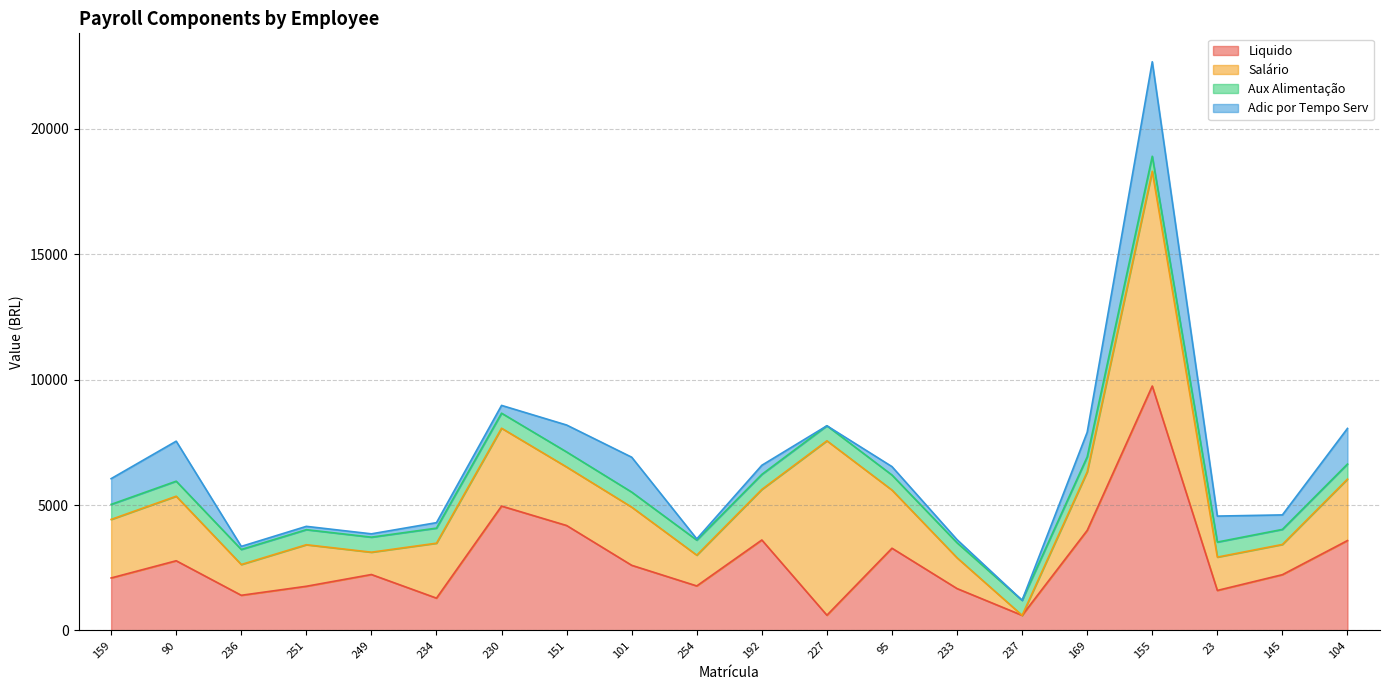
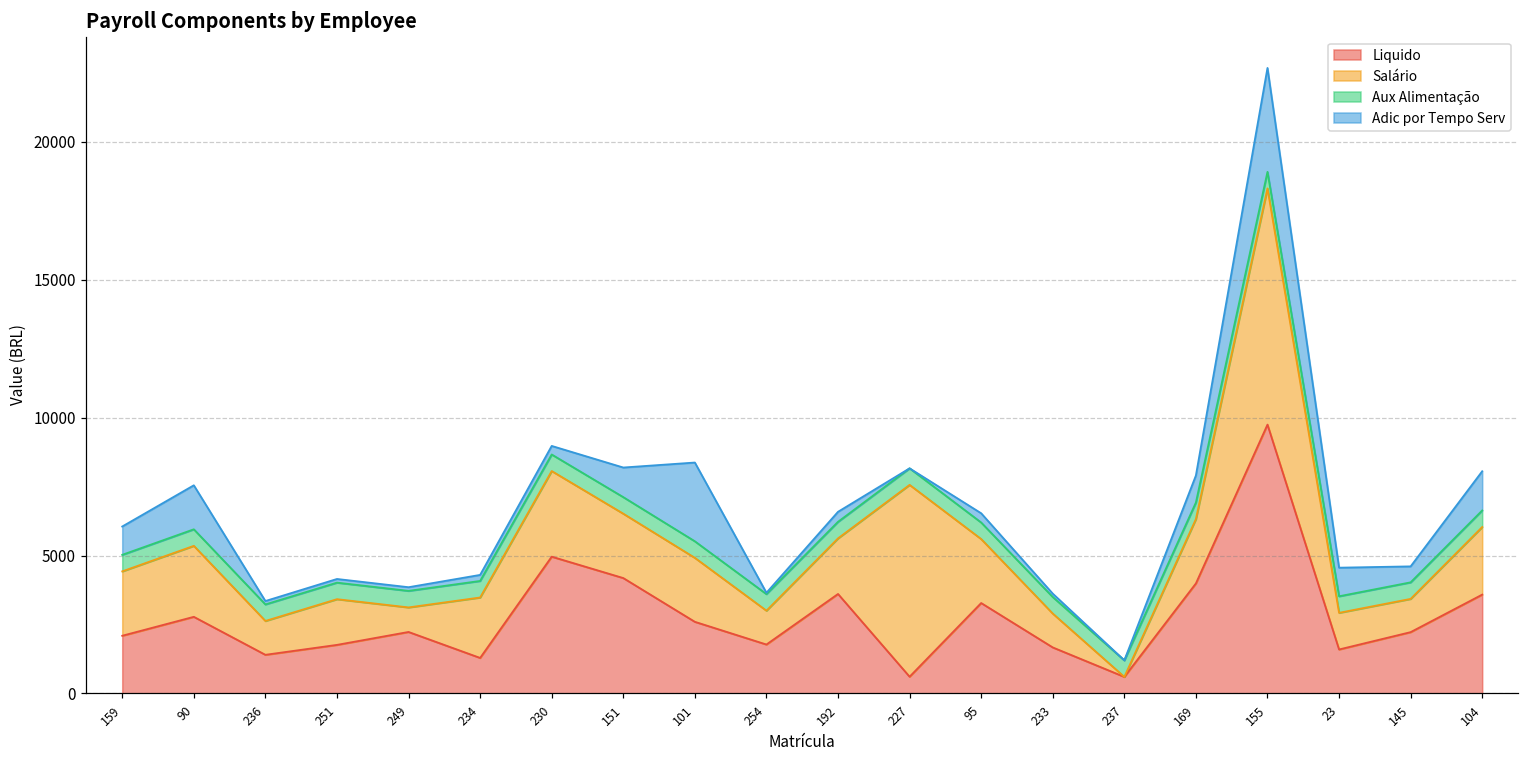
Adic por Tempo Serv, 101: 1400 -> 2900
